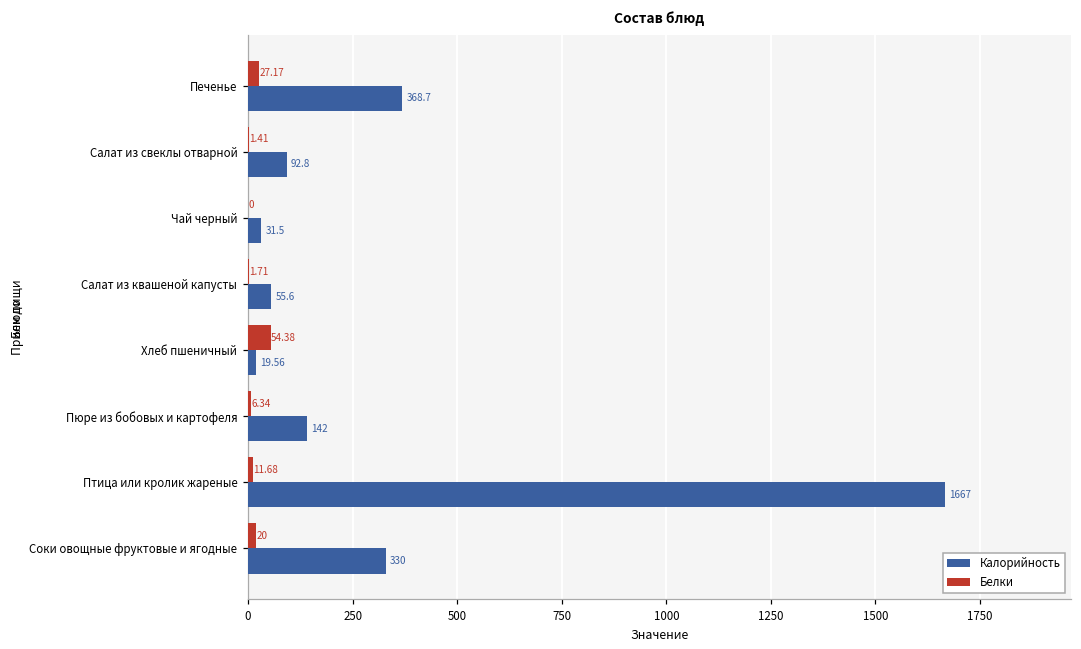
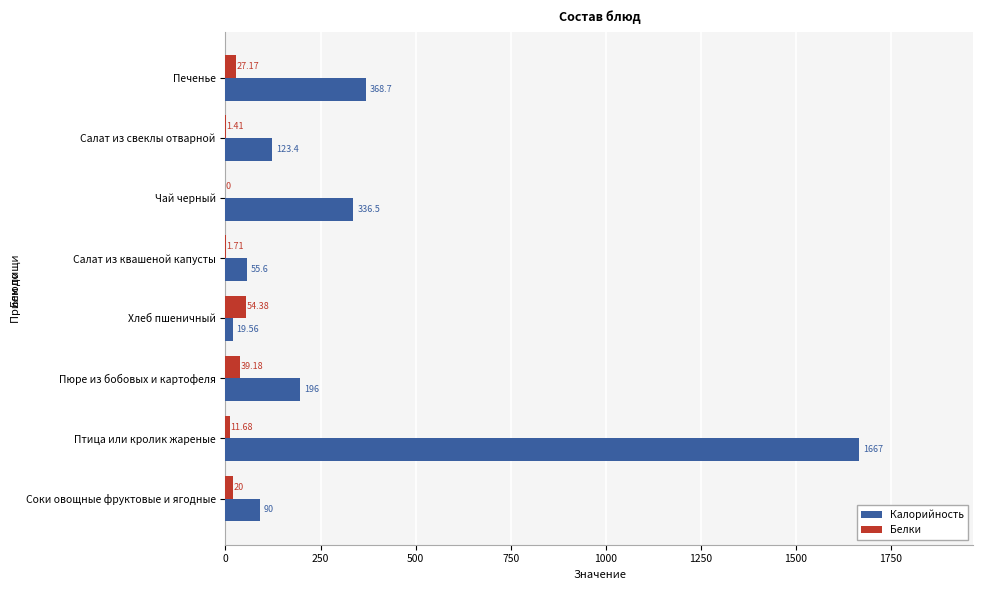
Калорийность, Салат из свеклы отварной: 92.8 -> 123.4
Калорийность, Чай черный: 31.5 -> 336.5
Белки, Пюре из бобовых и картофеля: 6.34 -> 39.18
Калорийность, Пюре из бобовых и картофеля: 142 -> 196
Калорийность, Соки овощные фруктовые и ягодные: 330 -> 90
